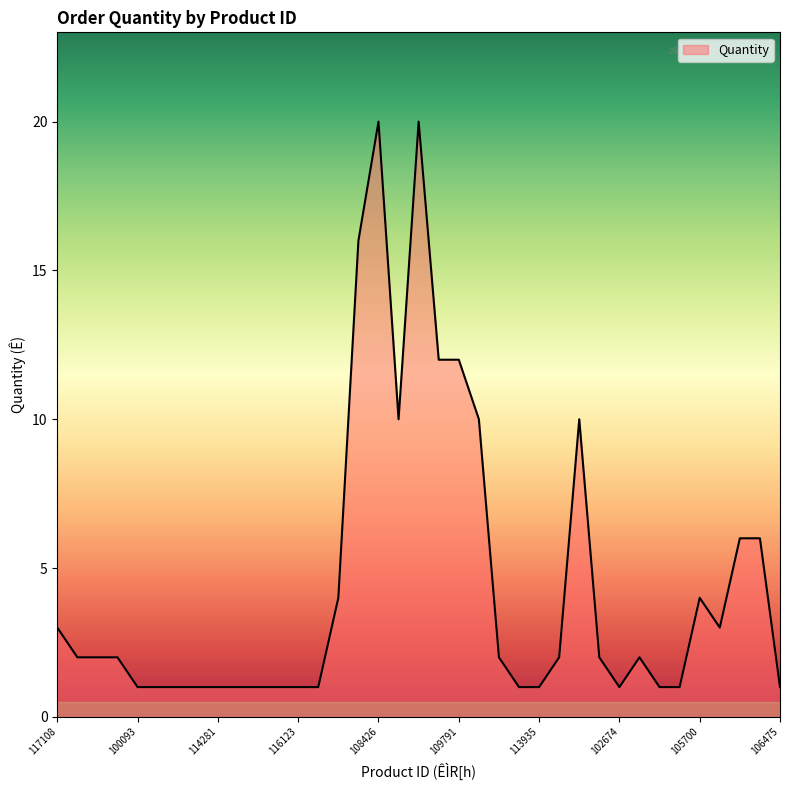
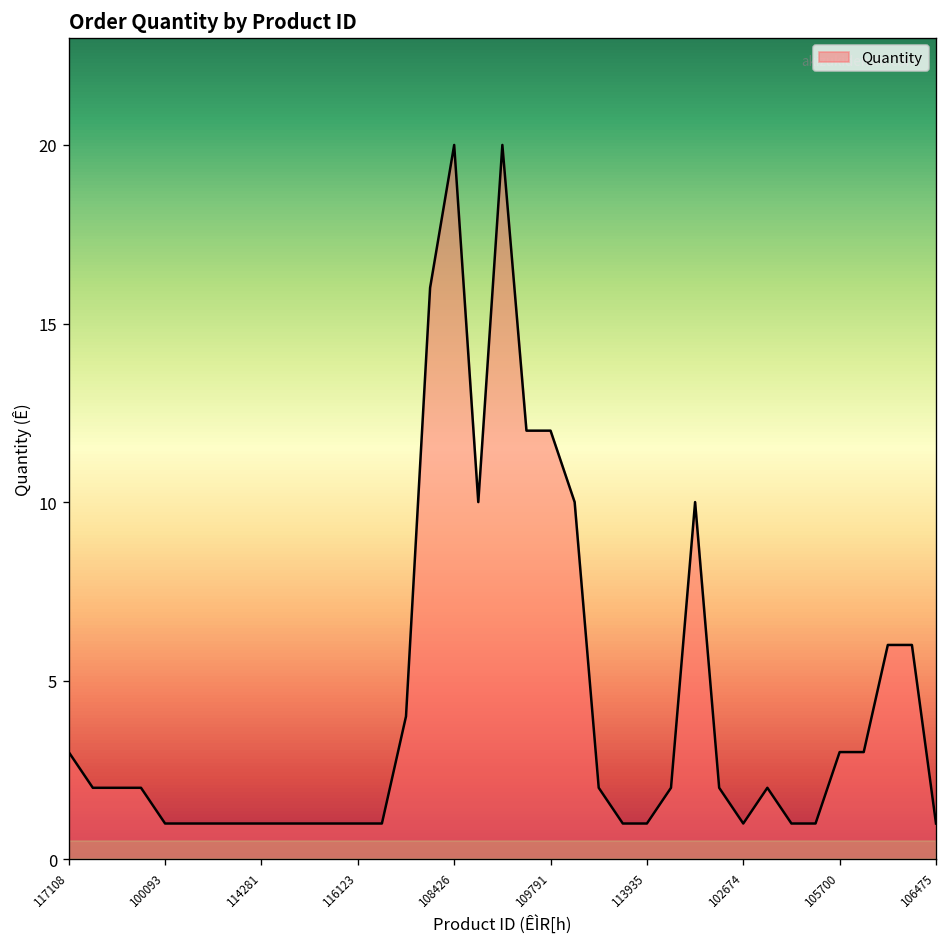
105700: 4 -> 3
